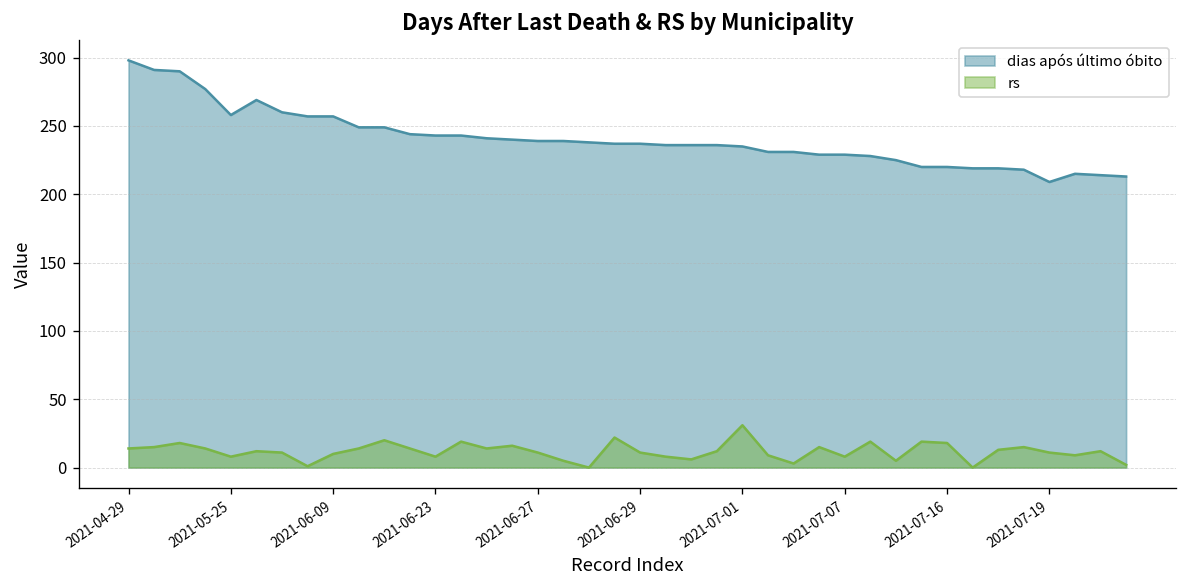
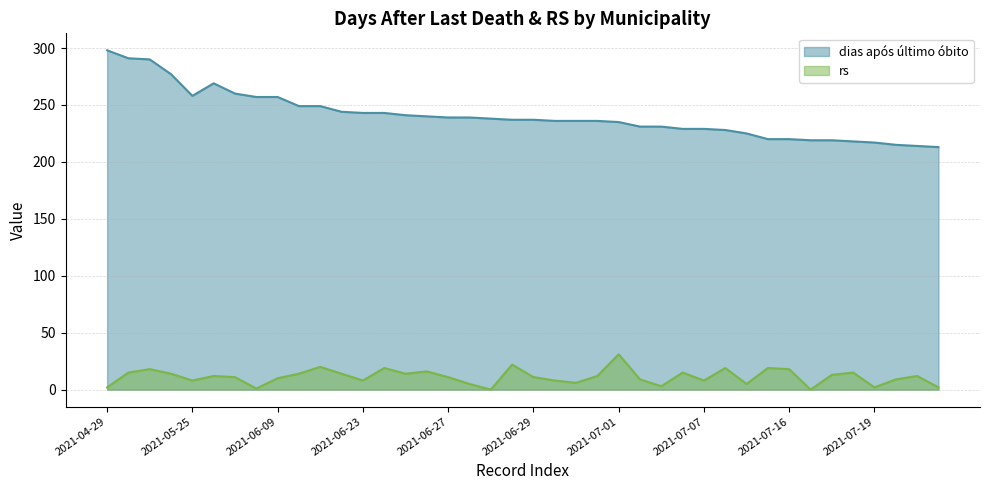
rs, 2021-04-29: 14 -> 2
dias após último óbito, 2021-07-19: 209 -> 217
rs, 2021-07-19: 11 -> 2
